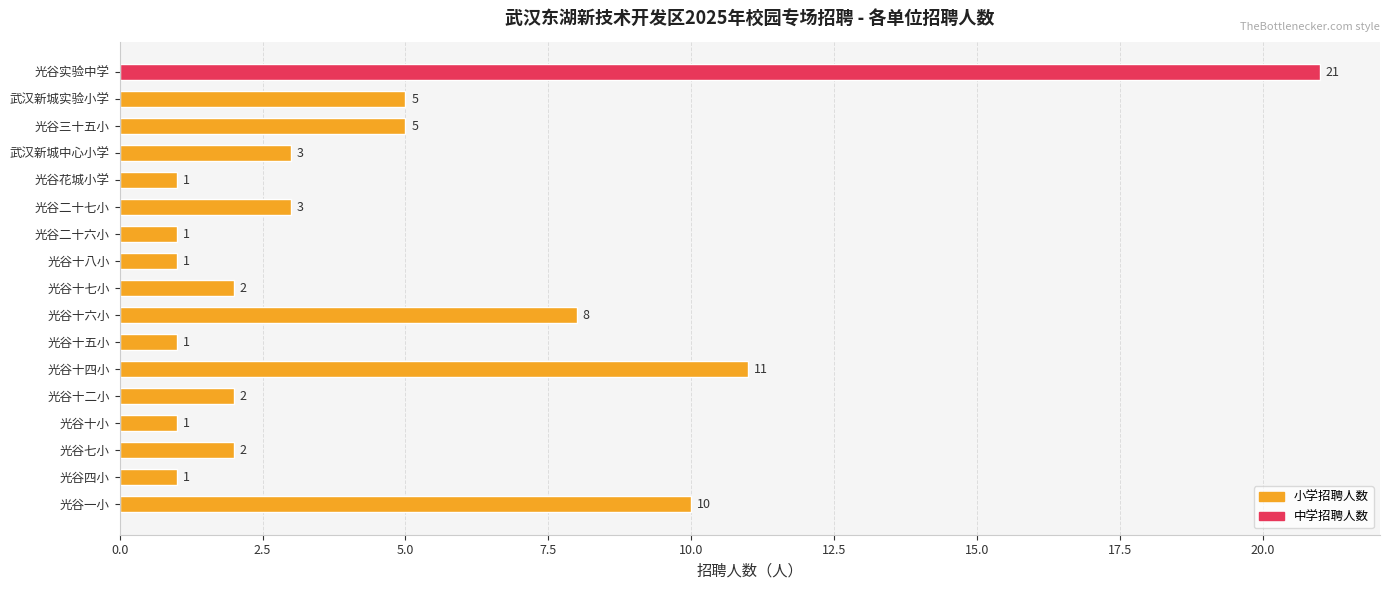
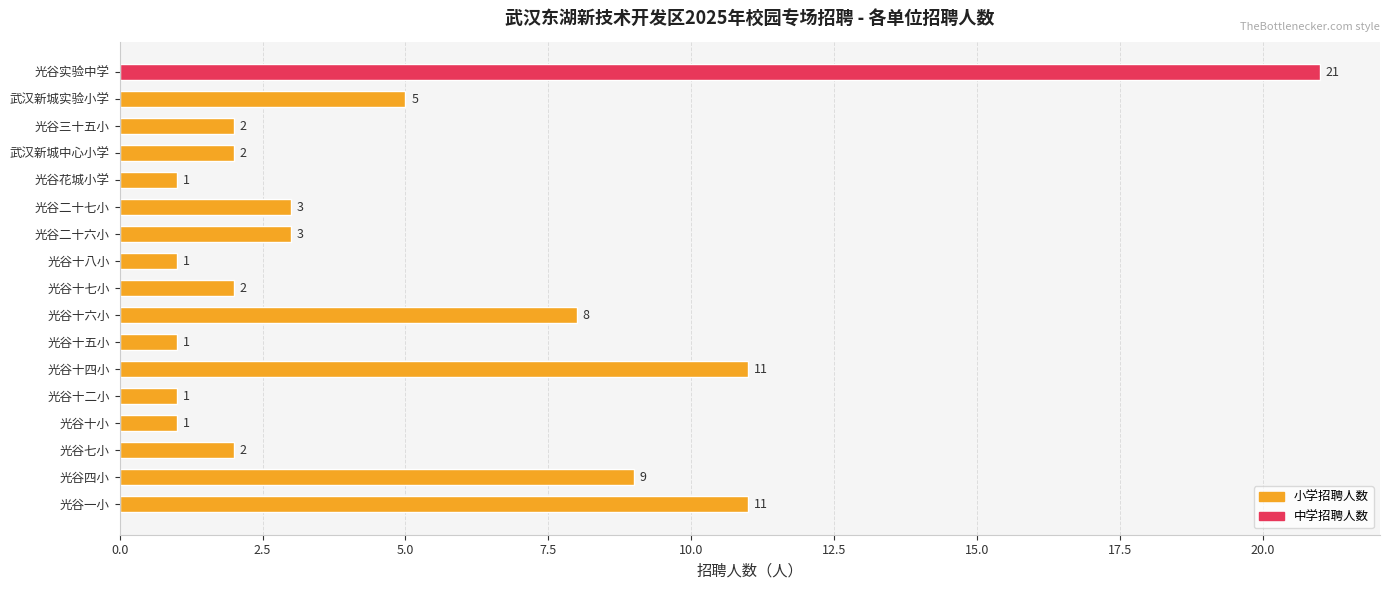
光谷三十五小: 5 -> 2
武汉新城中心小学: 3 -> 2
光谷二十六小: 1 -> 3
光谷十二小: 2 -> 1
光谷四小: 1 -> 9
光谷一小: 10 -> 11
